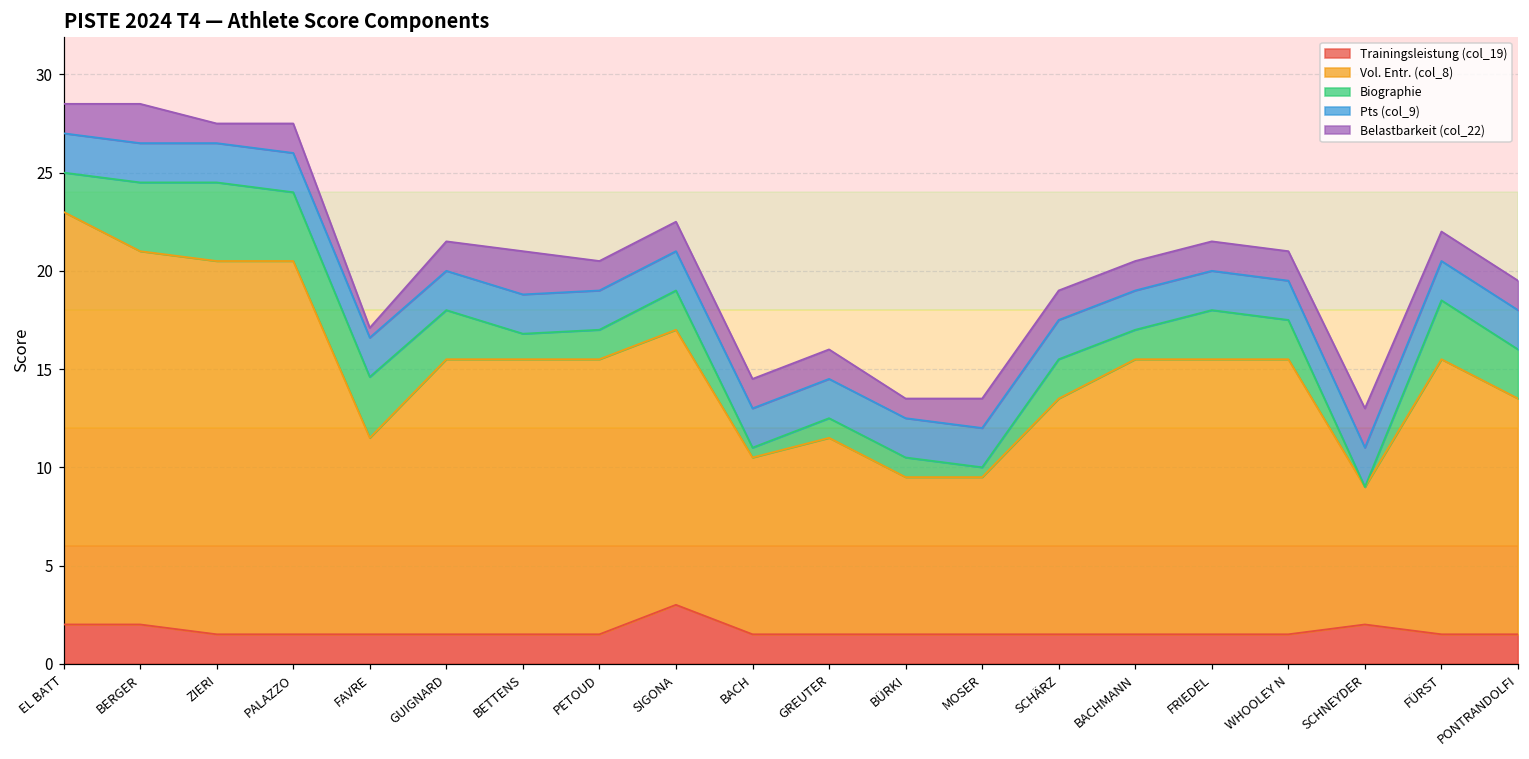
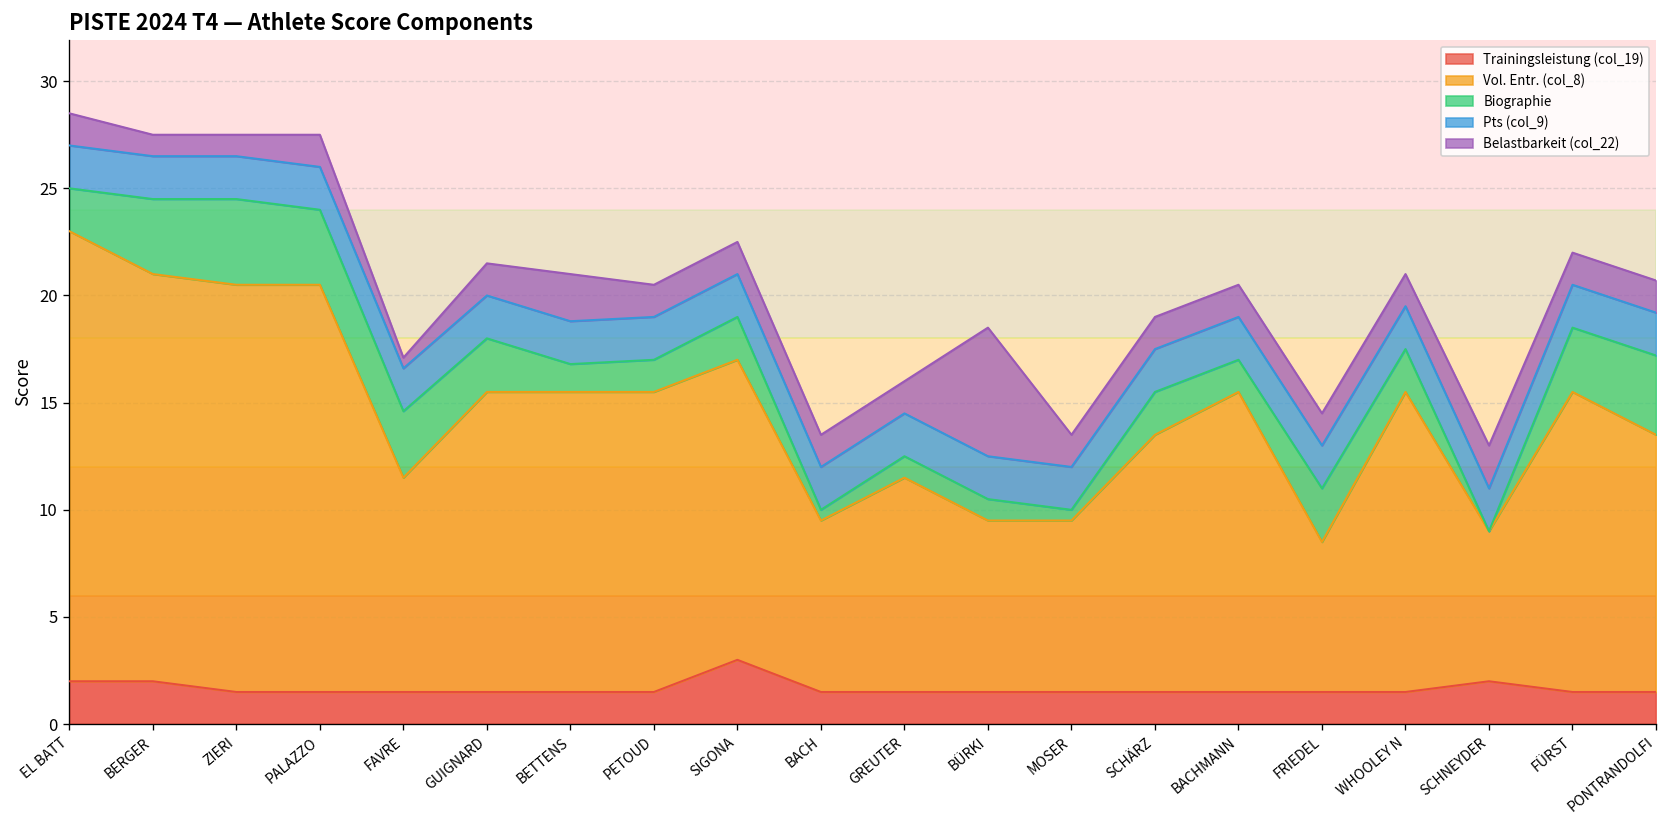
Belastbarkeit (col_22), BERGER: 2 -> 1
Vol. Entr. (col_8), BACH: 9 -> 8
Belastbarkeit (col_22), BÜRKI: 1 -> 6
Vol. Entr. (col_8), FRIEDEL: 14 -> 7
Biographie, PONTRANDOLFI: 2.5 -> 3.7
